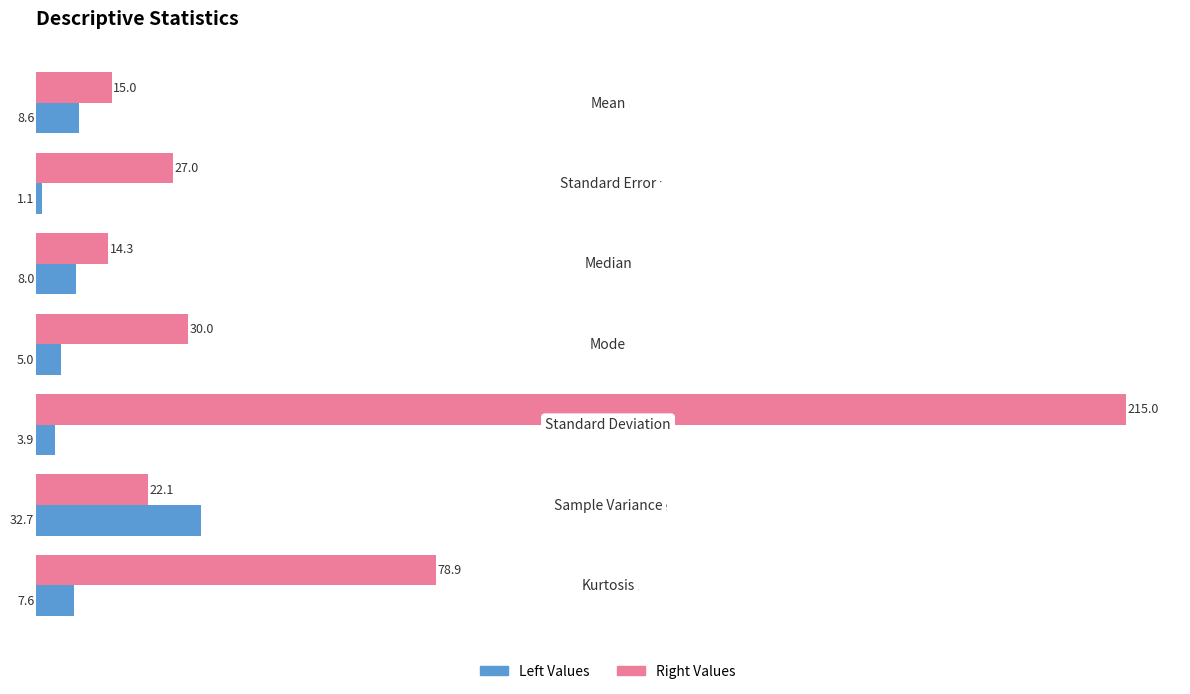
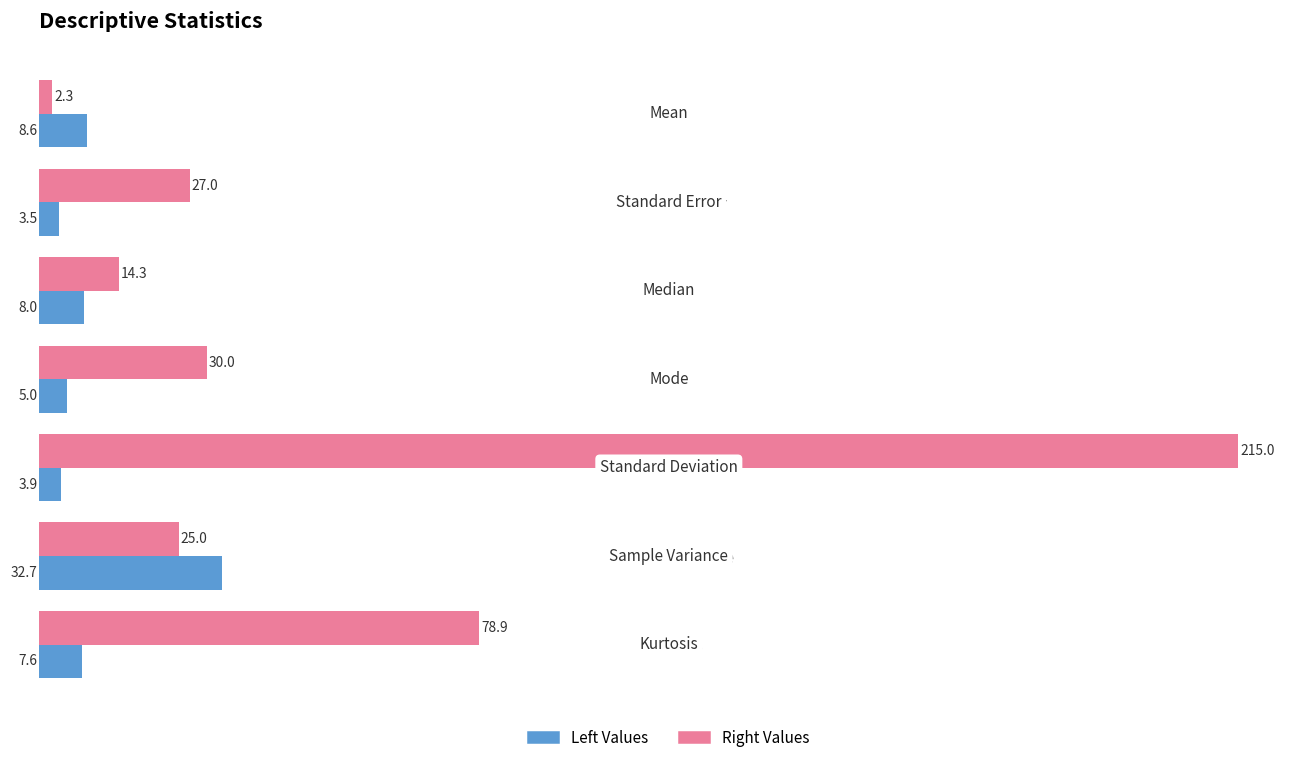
Right Values, Mean: 15.0 -> 2.3
Left Values, Standard Error: 1.1 -> 3.5
Right Values, Sample Variance: 22.1 -> 25.0
